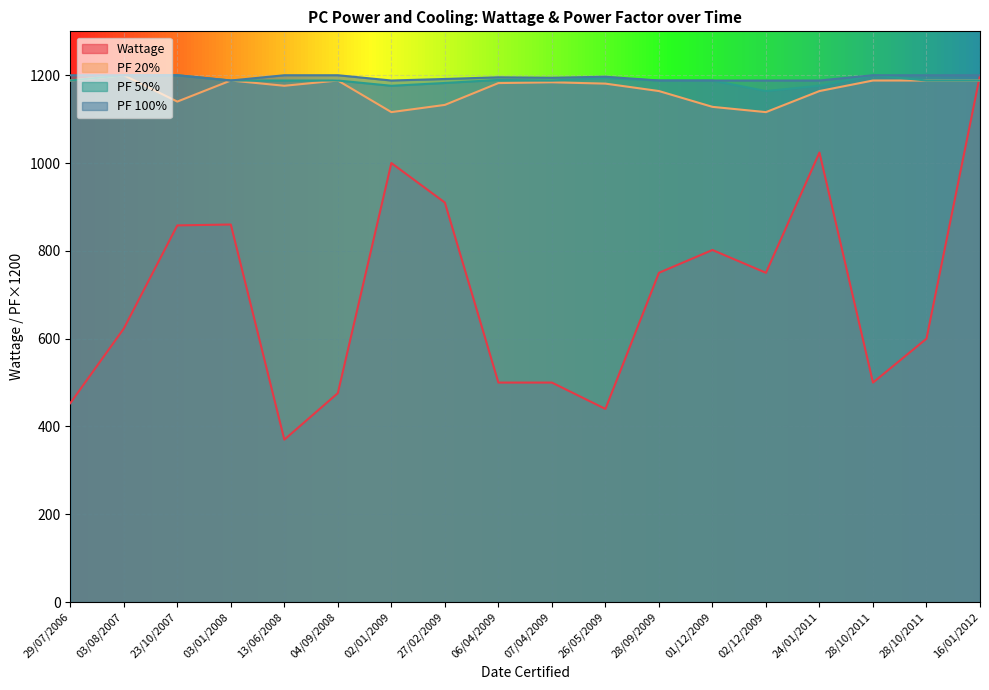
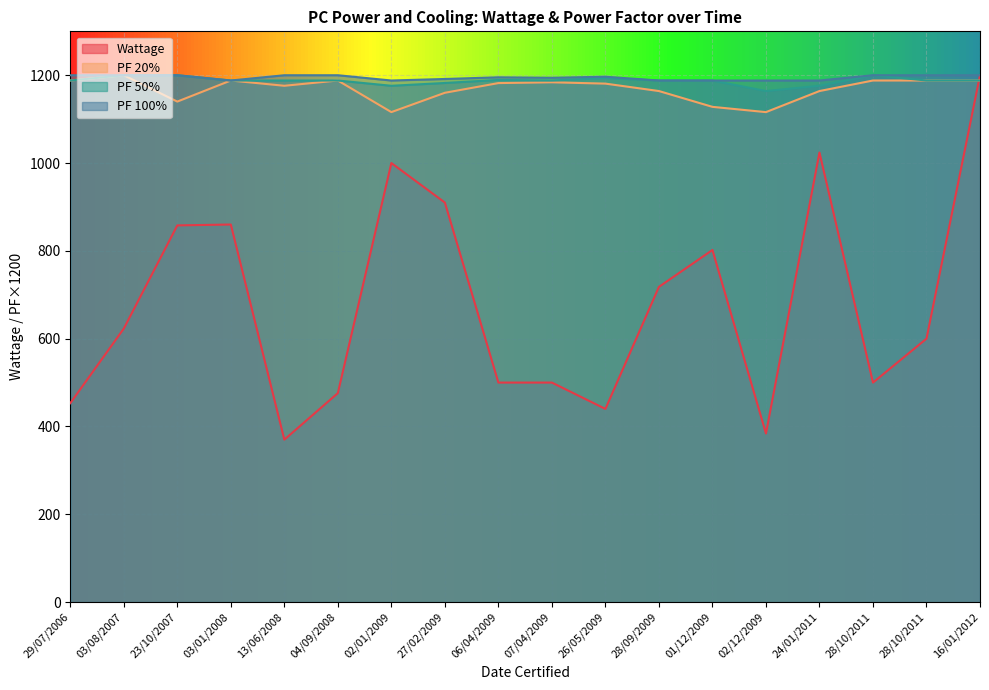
PF 20%, 27/02/2009: 1130 -> 1160
Wattage, 28/09/2009: 750 -> 720
Wattage, 02/12/2009: 750 -> 380
